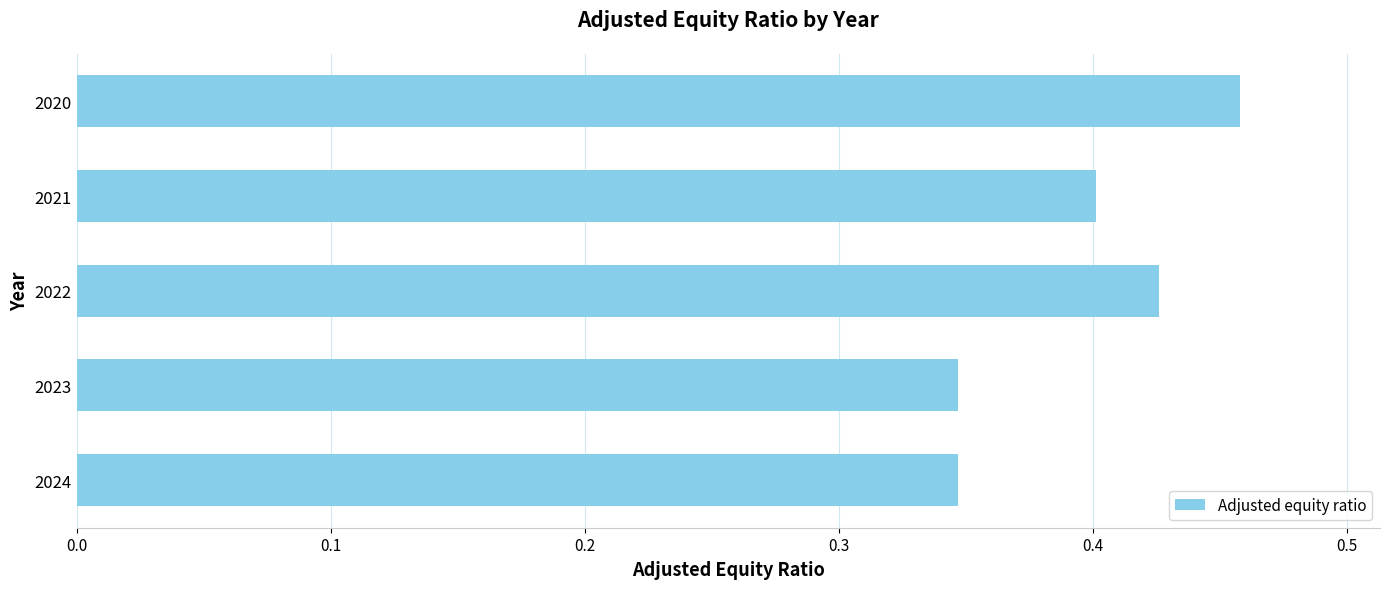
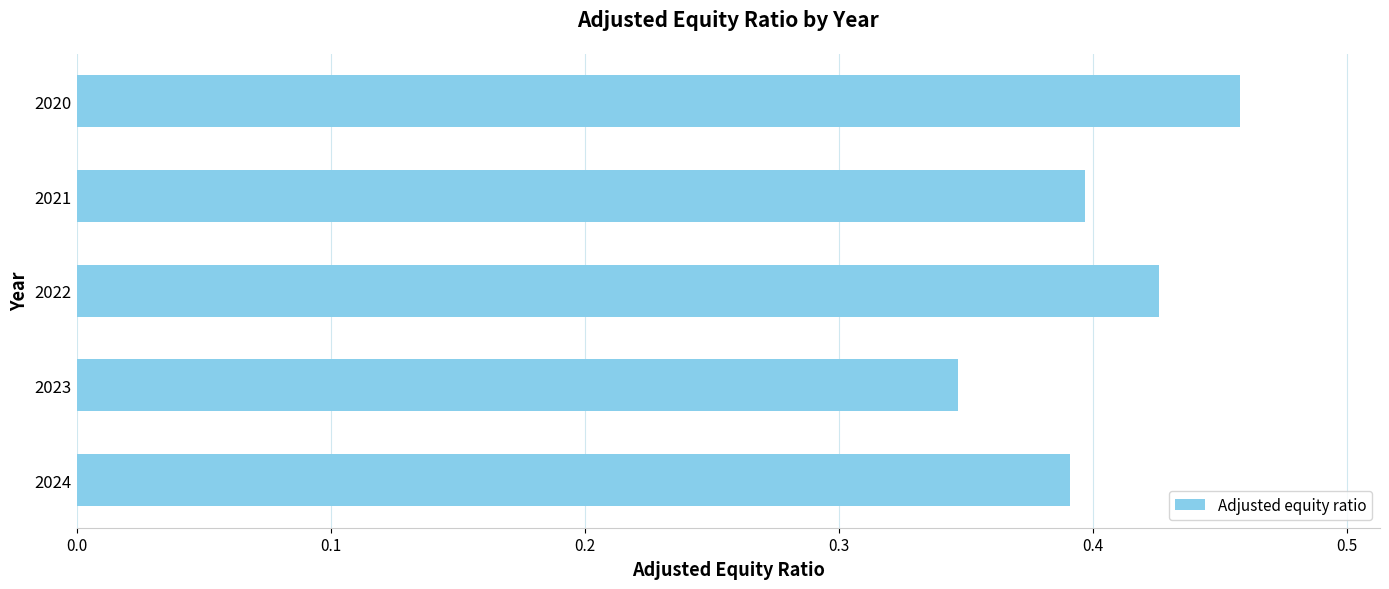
2021: 0.401 -> 0.397
2024: 0.347 -> 0.391
